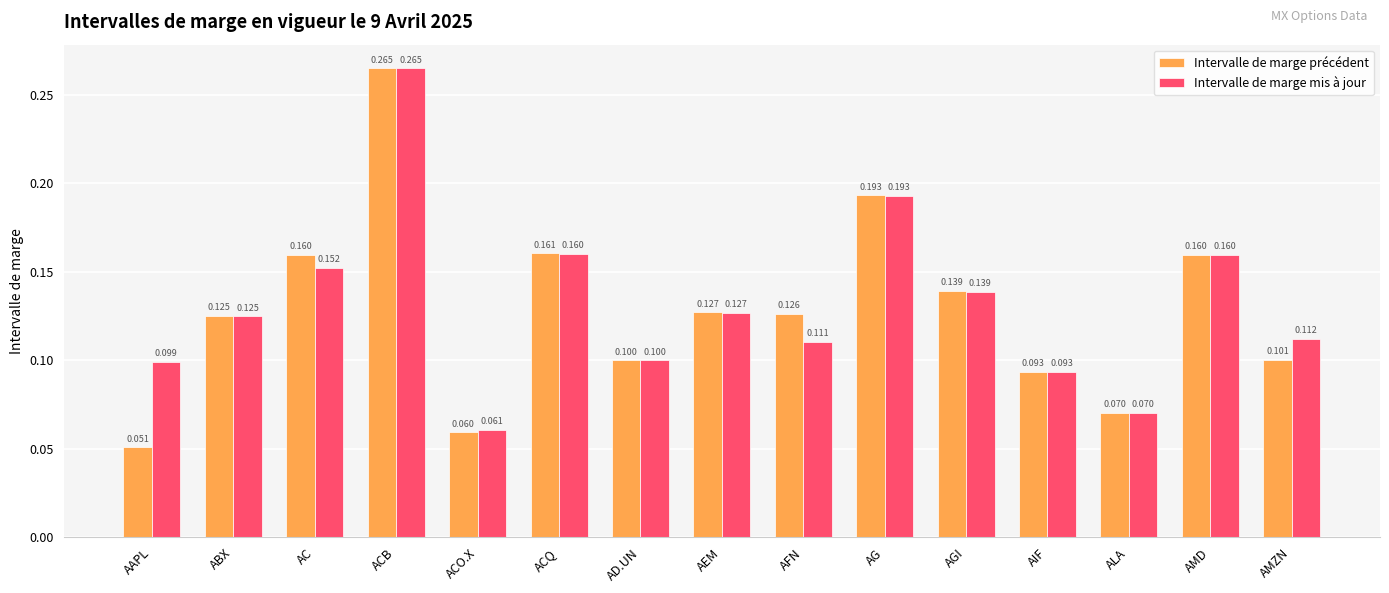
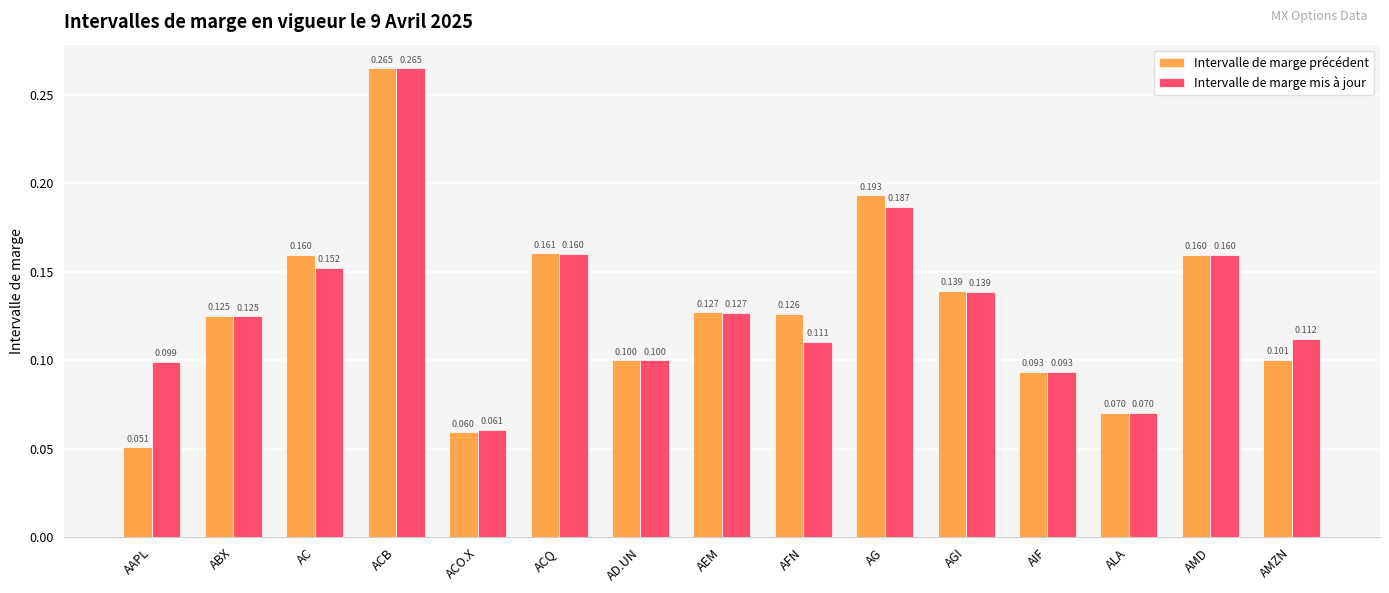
Intervalle de marge mis à jour, AG: 0.193 -> 0.187
